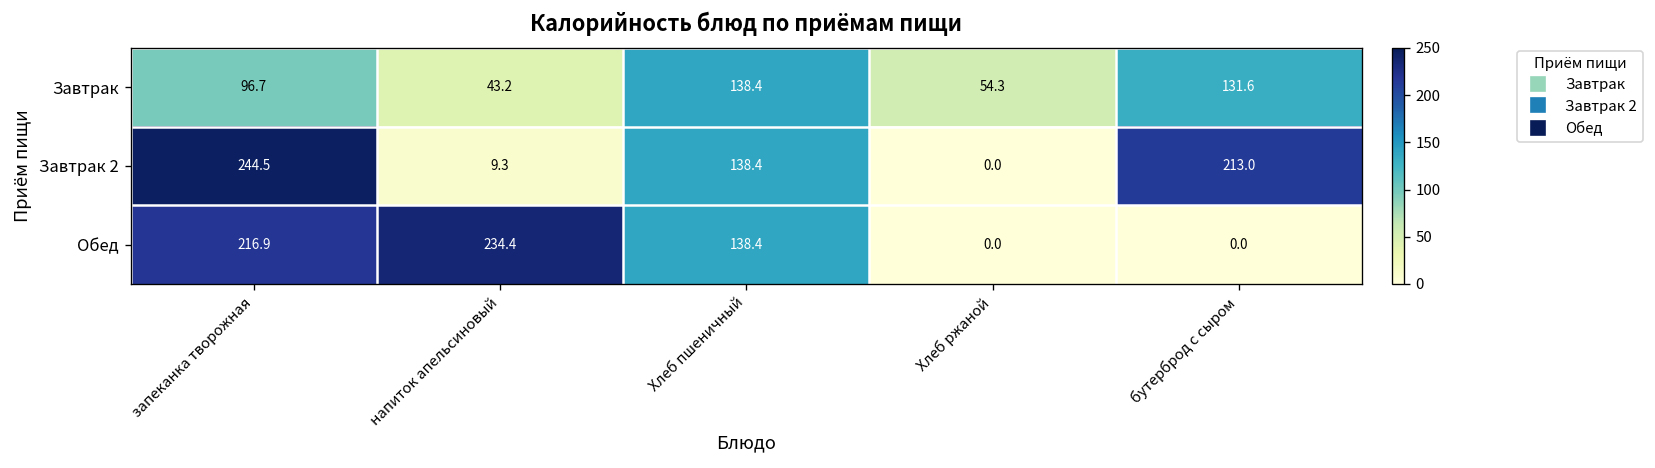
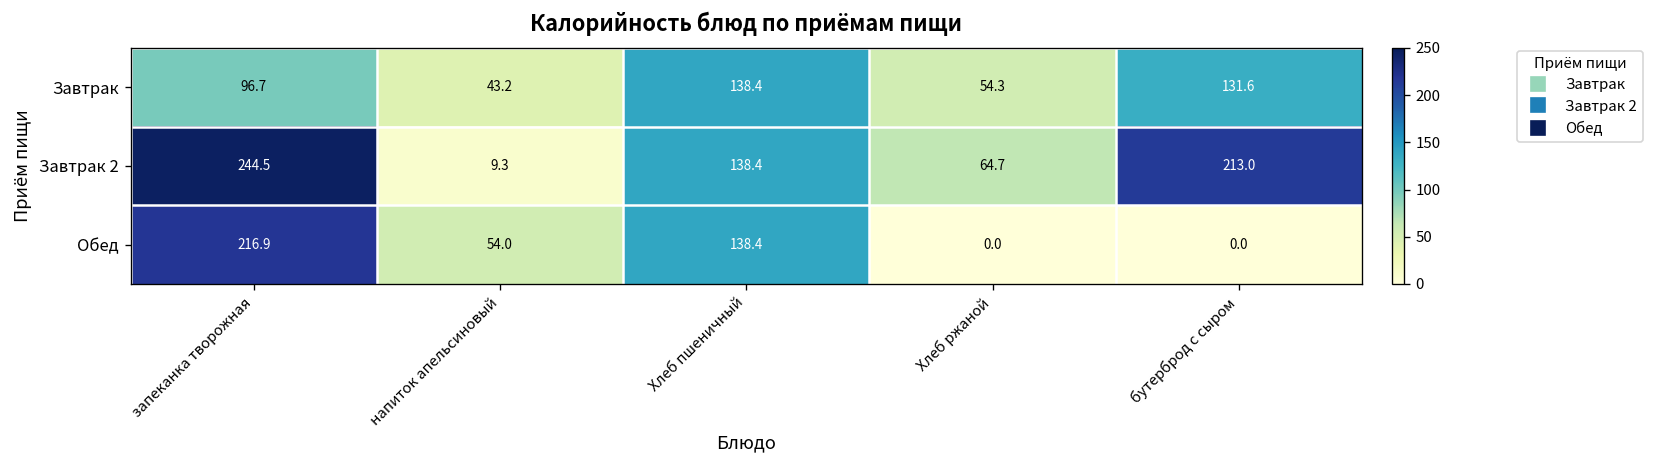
Завтрак 2, Хлеб ржаной: 0.0 -> 64.7
Обед, напиток апельсиновый: 234.4 -> 54.0
